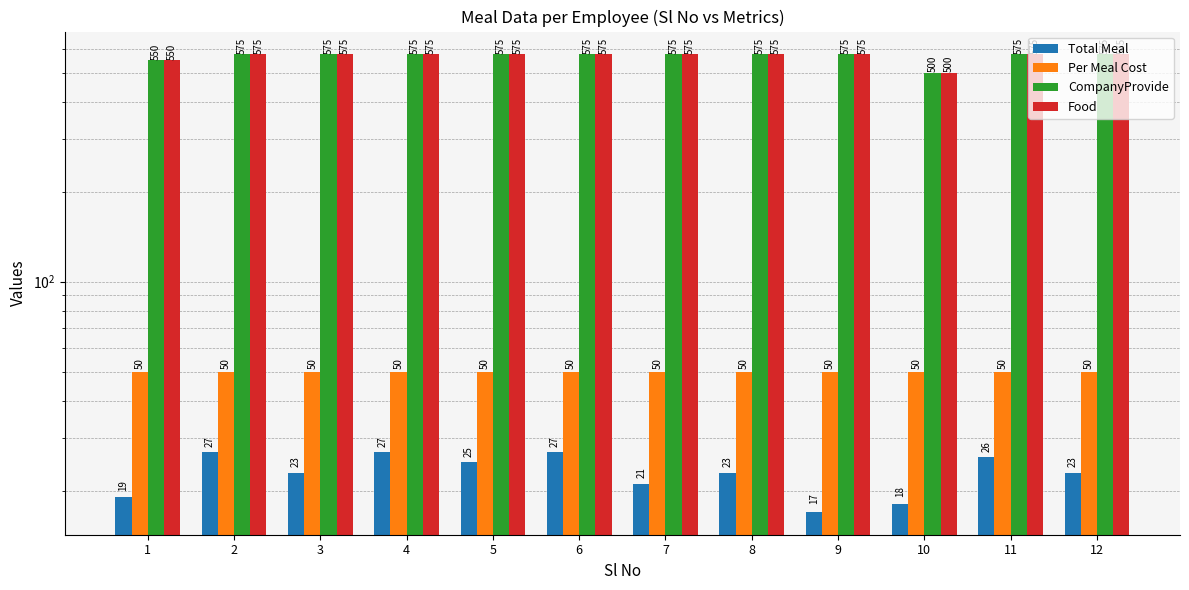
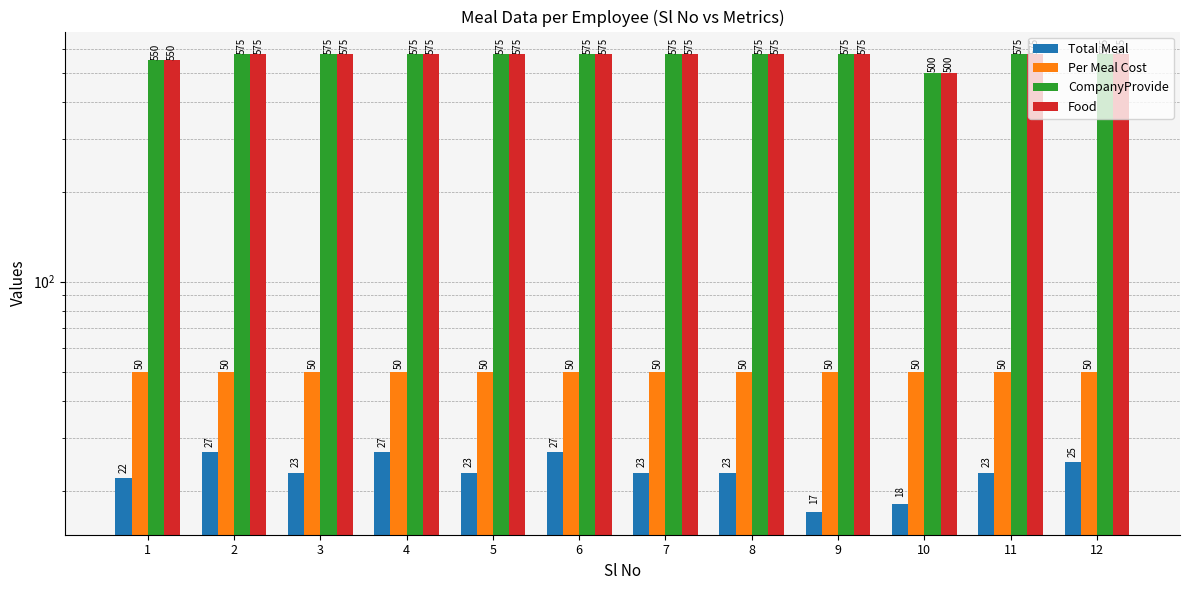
Total Meal, 1: 19 -> 22
Total Meal, 5: 25 -> 23
Total Meal, 7: 21 -> 23
Total Meal, 11: 26 -> 23
Total Meal, 12: 23 -> 25
